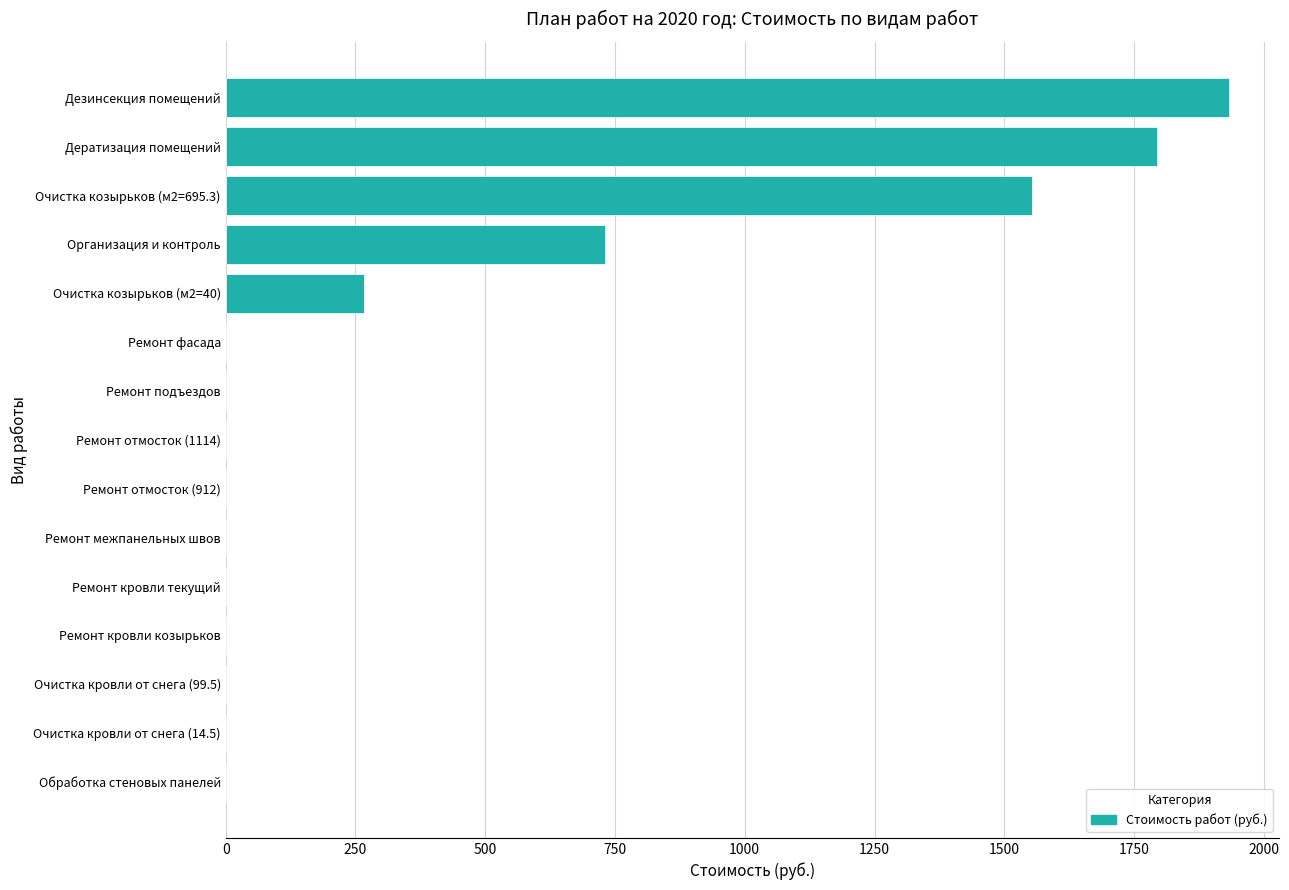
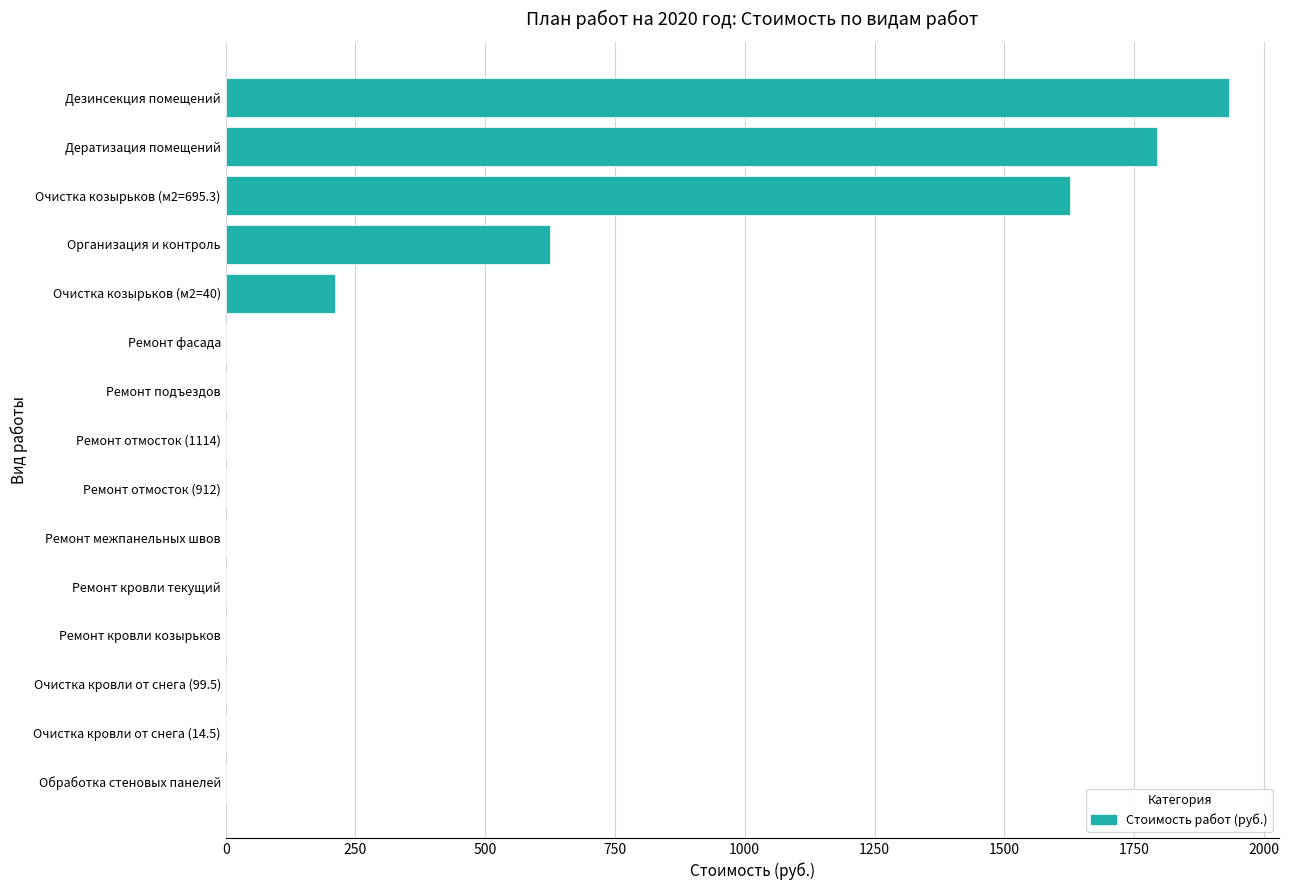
Очистка козырьков (м2=695.3): 1550 -> 1630
Организация и контроль: 730 -> 620
Очистка козырьков (м2=40): 270 -> 210
